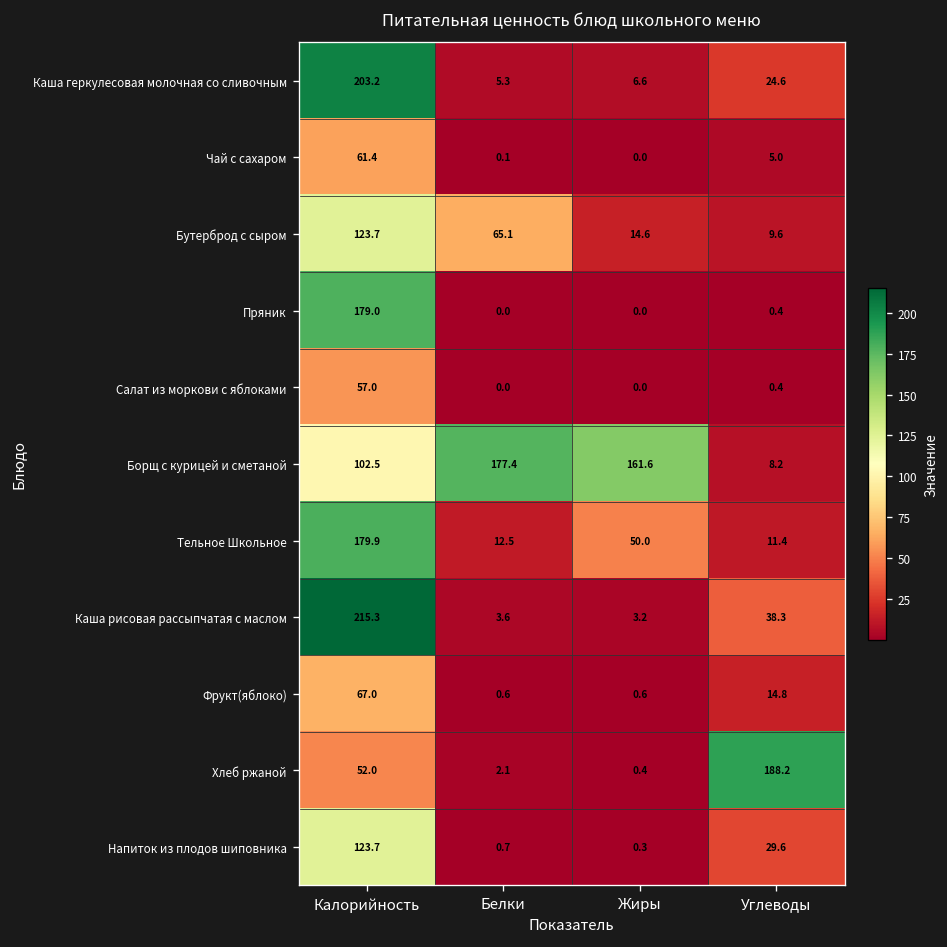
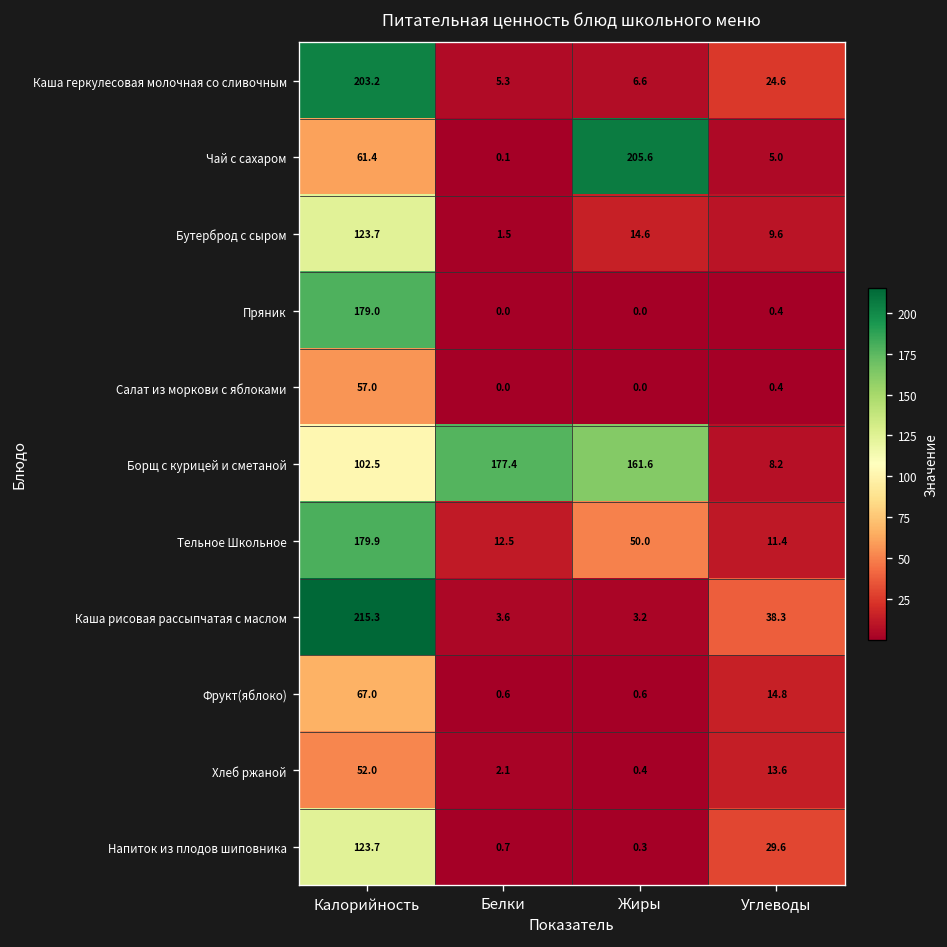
Чай с сахаром, Жиры: 0.0 -> 205.6
Бутерброд с сыром, Белки: 65.1 -> 1.5
Хлеб ржаной, Углеводы: 188.2 -> 13.6
